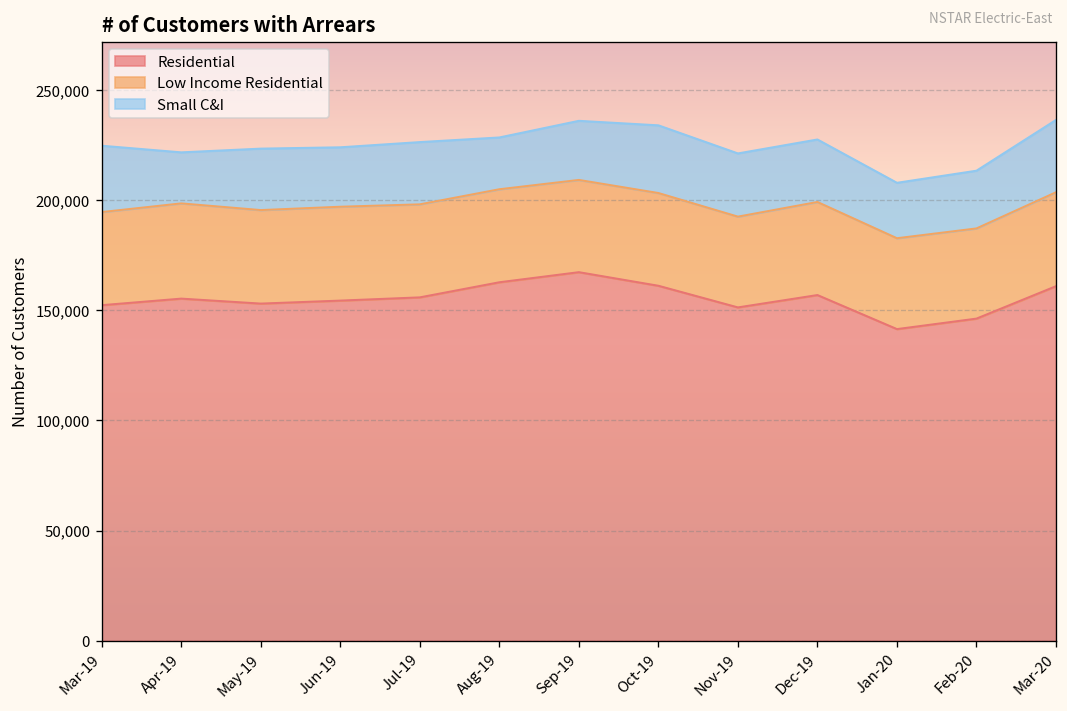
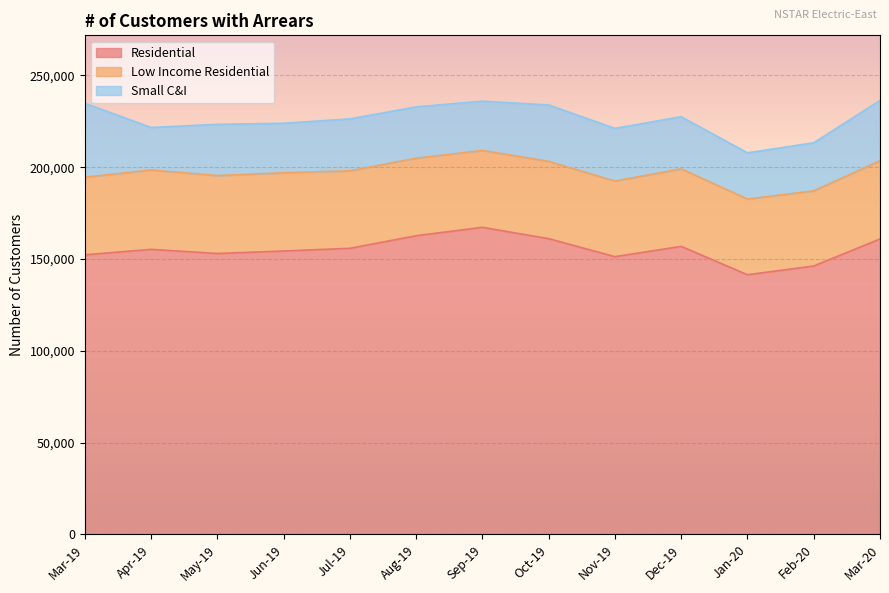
Small C&I, Mar-19: 30,000 -> 40,000
Small C&I, Aug-19: 24,000 -> 28,000
